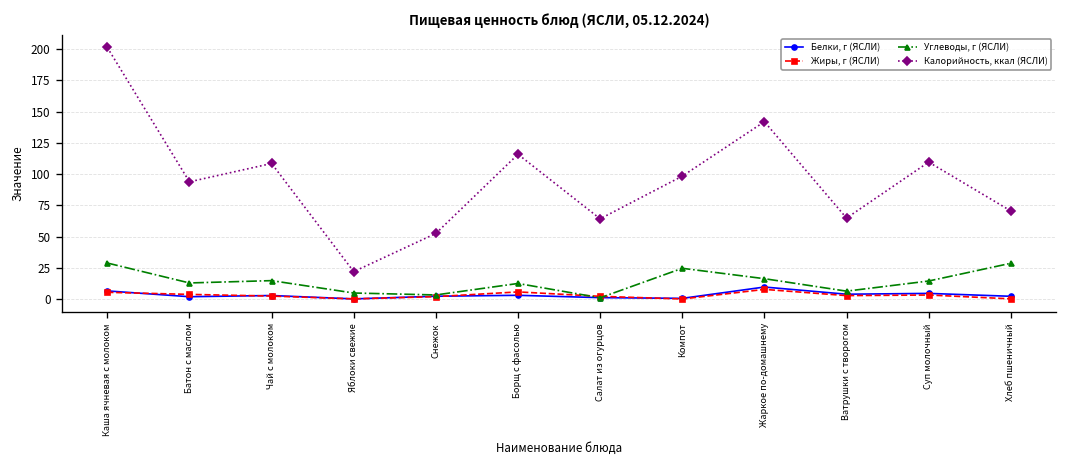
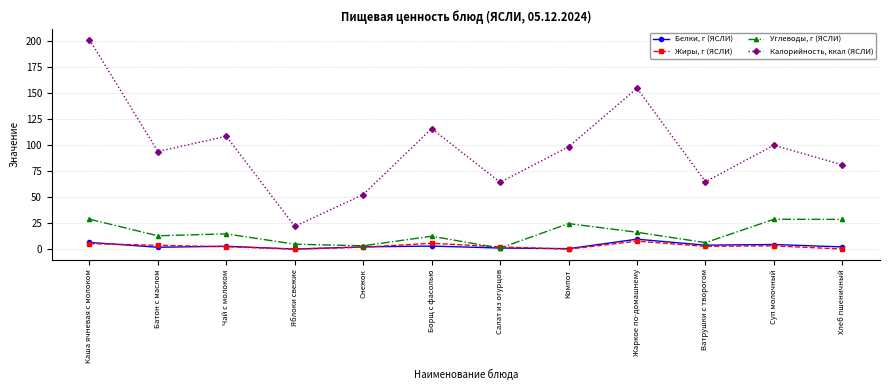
Калорийность, ккал (ЯСЛИ), Жаркое по-домашнему: 142 -> 154
Углеводы, г (ЯСЛИ), Суп молочный: 15 -> 29
Калорийность, ккал (ЯСЛИ), Суп молочный: 110 -> 100
Калорийность, ккал (ЯСЛИ), Хлеб пшеничный: 71 -> 81
